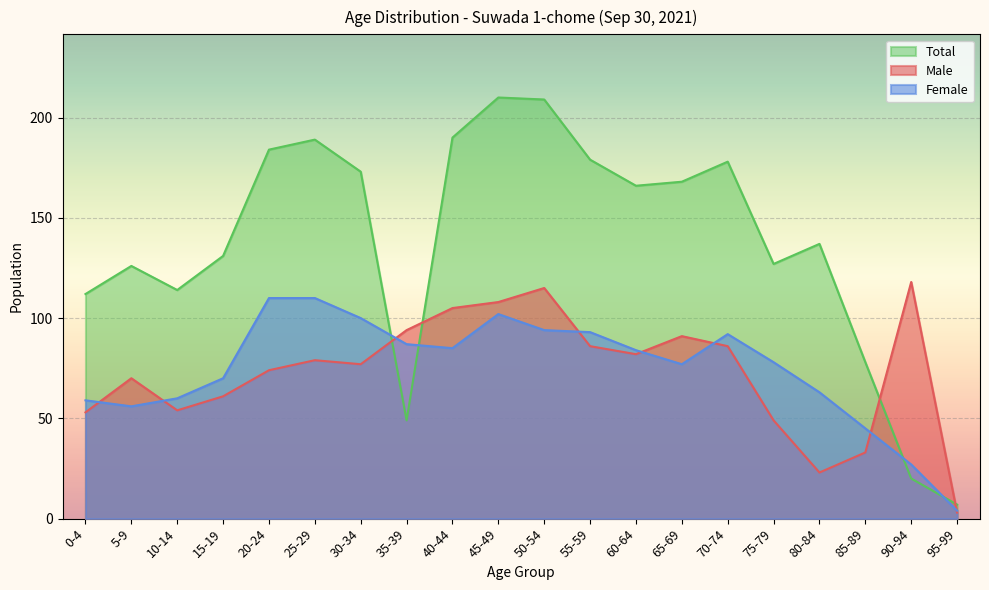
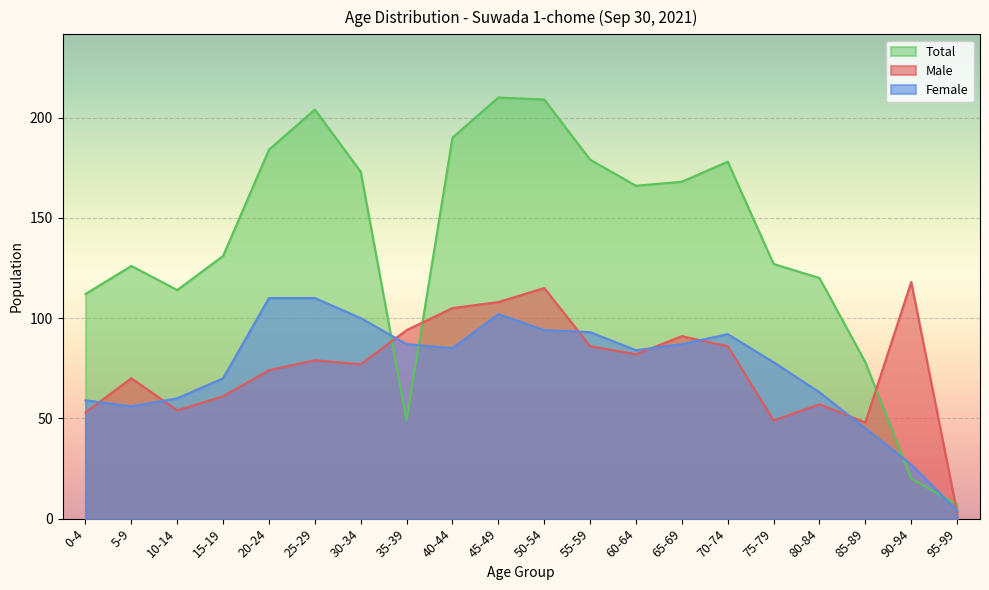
Total, 25-29: 189 -> 204
Female, 65-69: 77 -> 87
Total, 80-84: 137 -> 120
Male, 80-84: 23 -> 57
Male, 85-89: 33 -> 48
